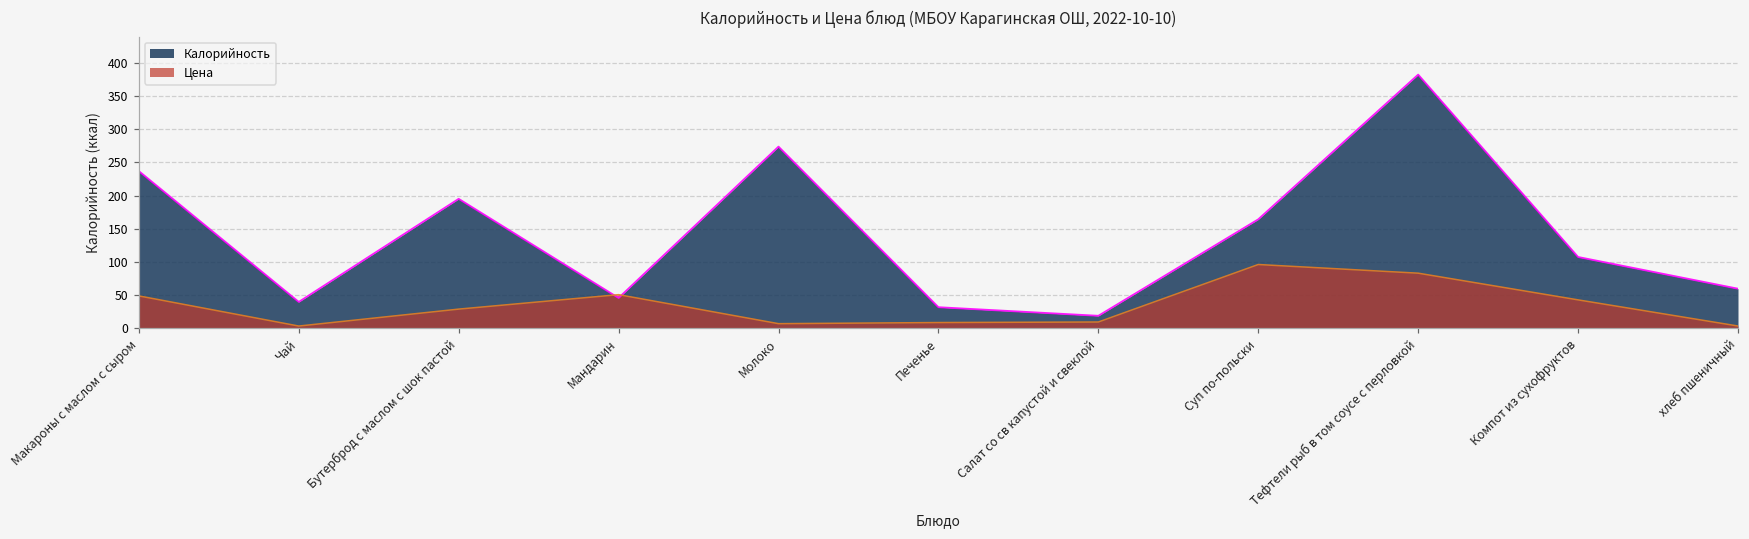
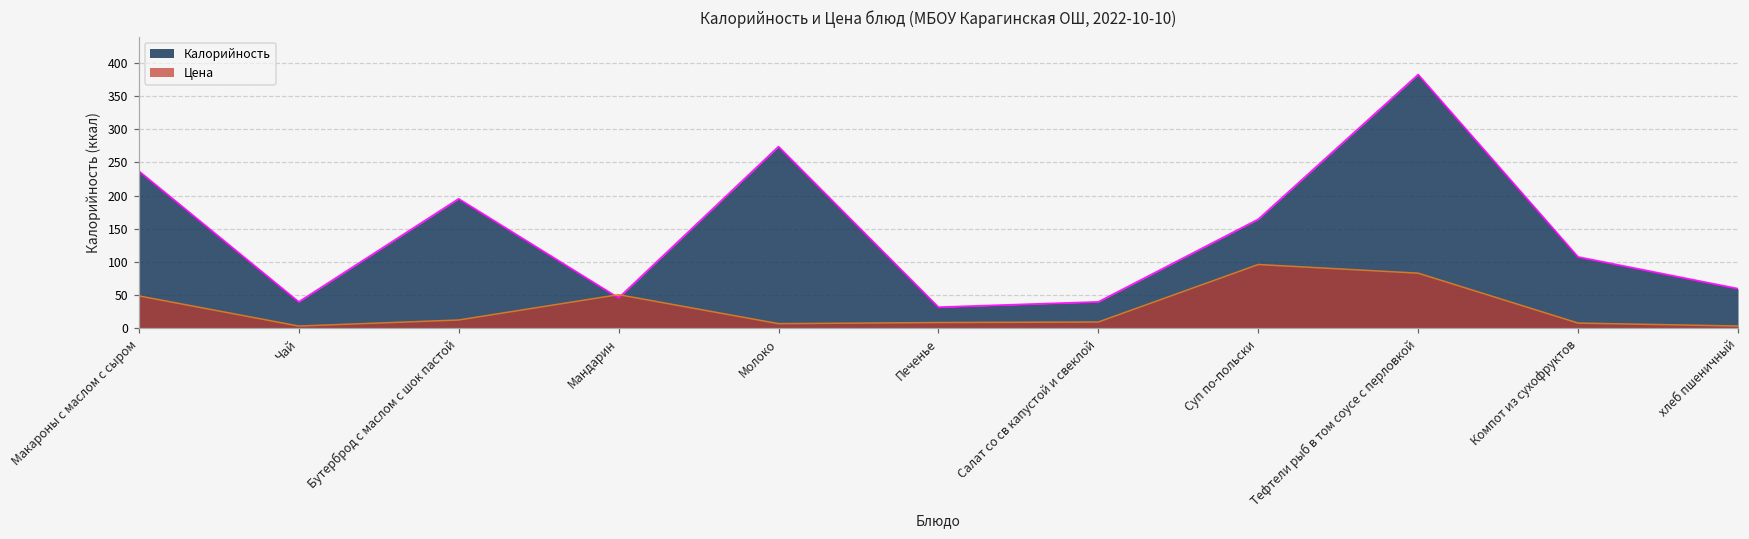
Цена, Бутерброд с маслом с шок пастой: 30 -> 10
Калорийность, Салат со св капустой и свеклой: 20 -> 40
Цена, Компот из сухофруктов: 40 -> 10
